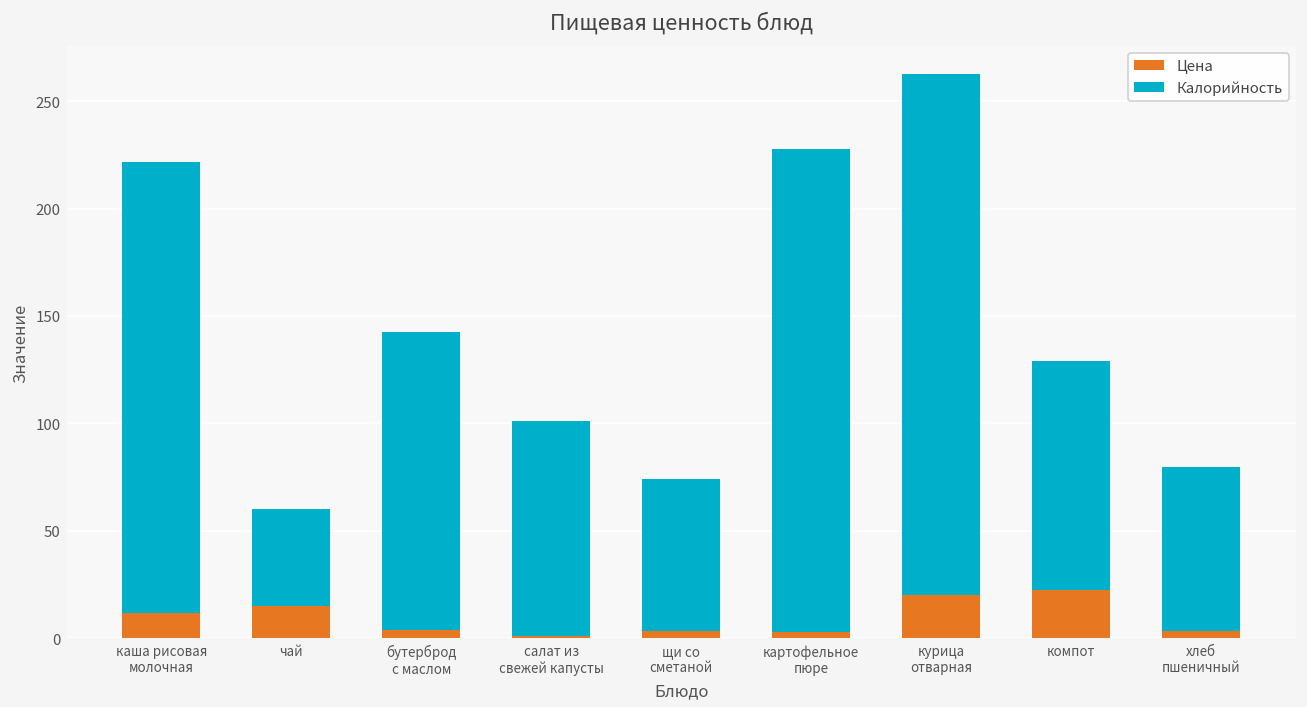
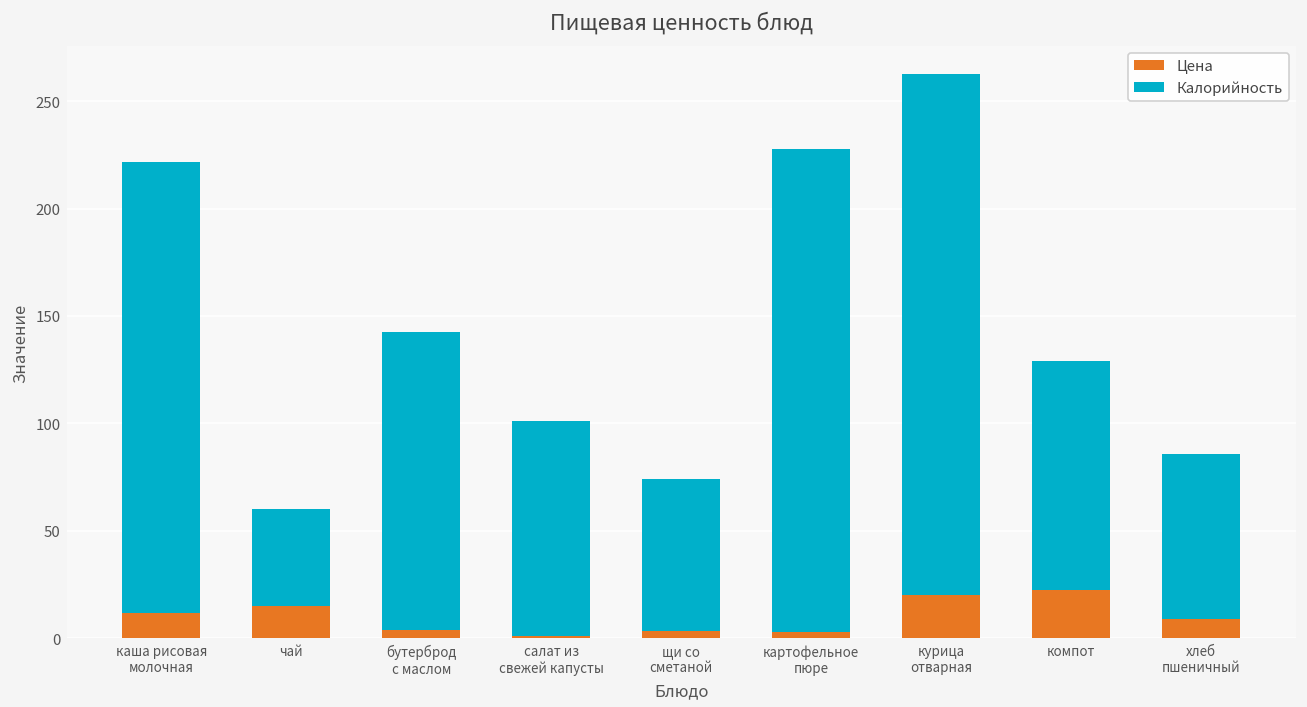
Цена, хлеб пшеничный: 3 -> 9
